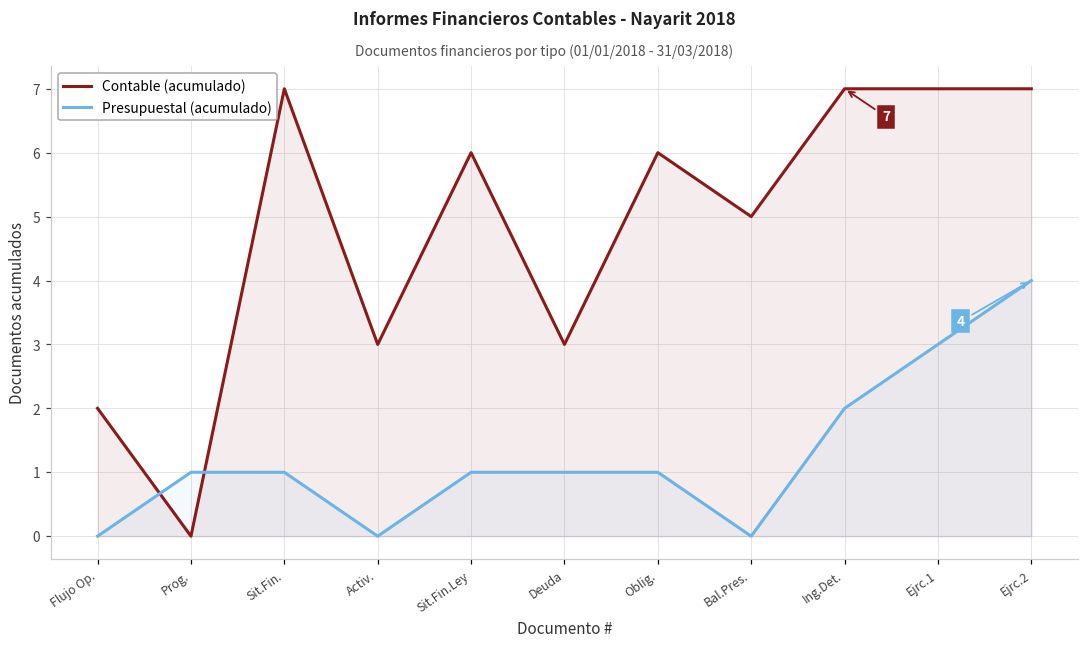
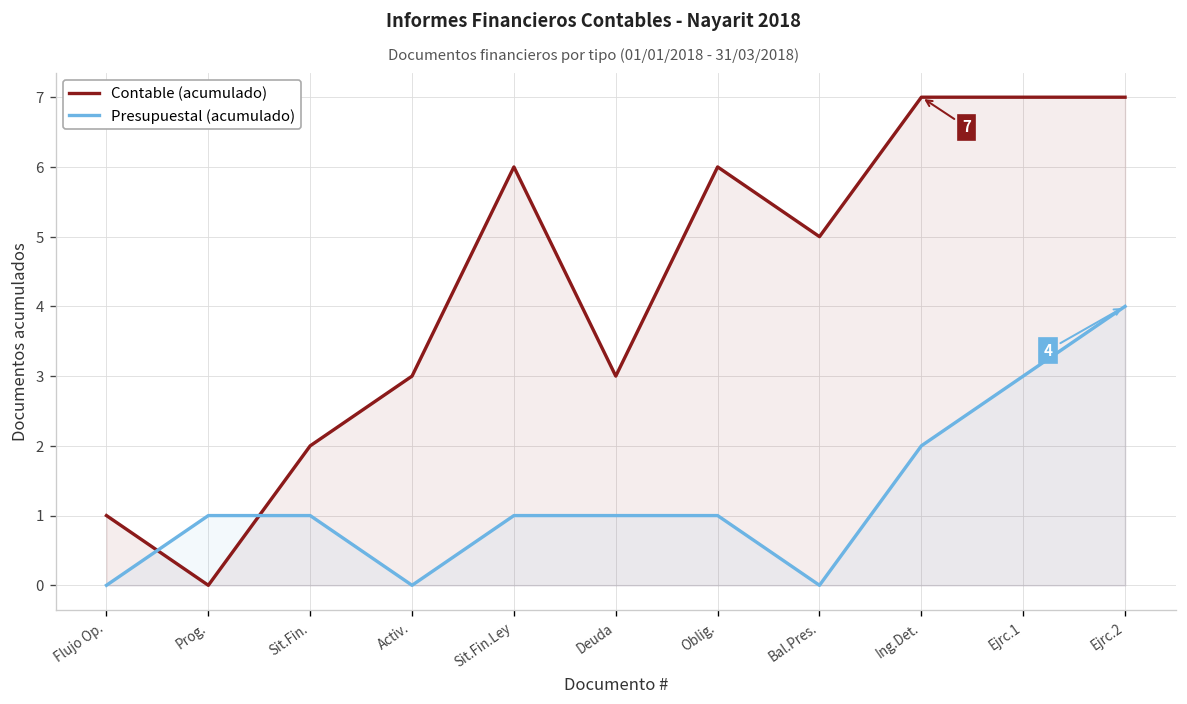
Contable (acumulado), Flujo Op.: 2 -> 1
Contable (acumulado), Sit.Fin.: 7 -> 2
